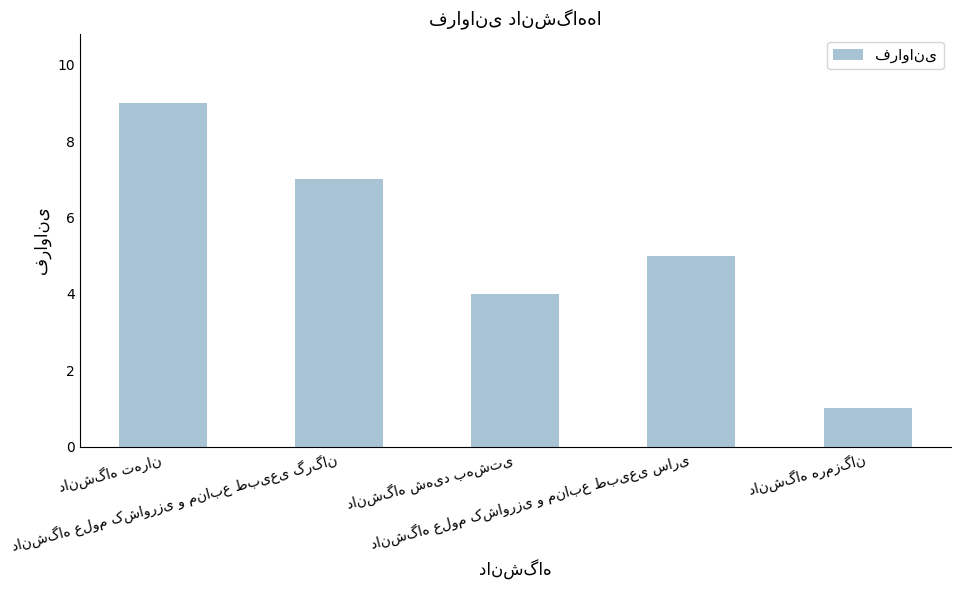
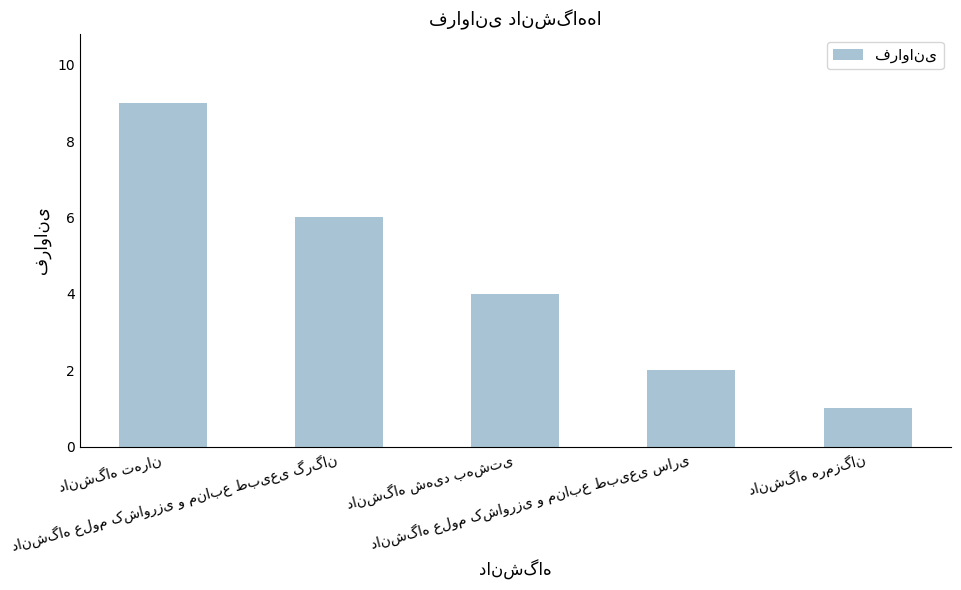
دانشگاه علوم کشاورزی و منابع طبیعی گرگان: 7 -> 6
دانشگاه علوم کشاورزی و منابع طبیعی ساری: 5 -> 2
